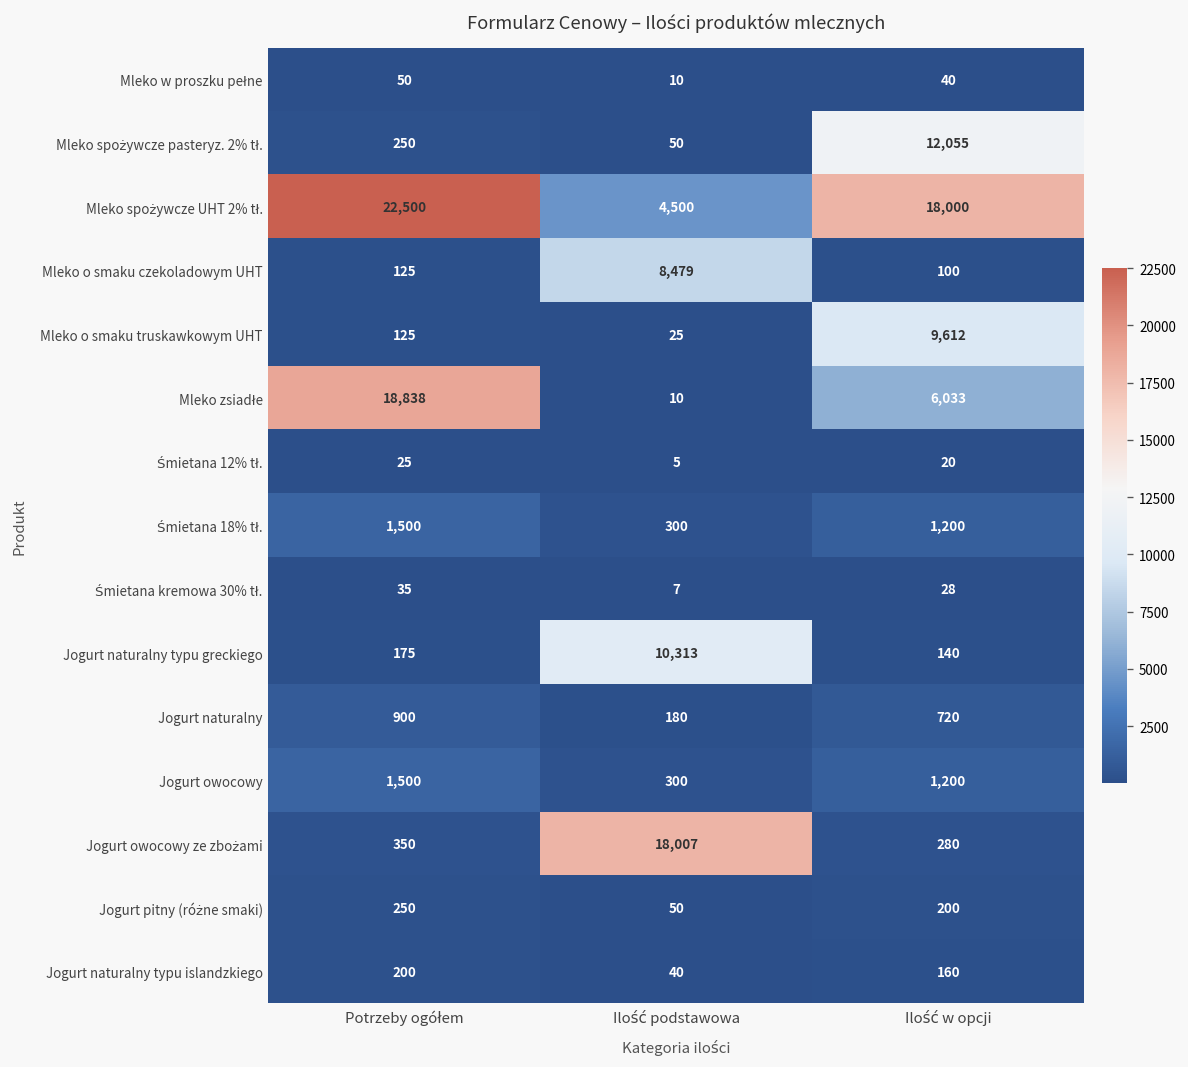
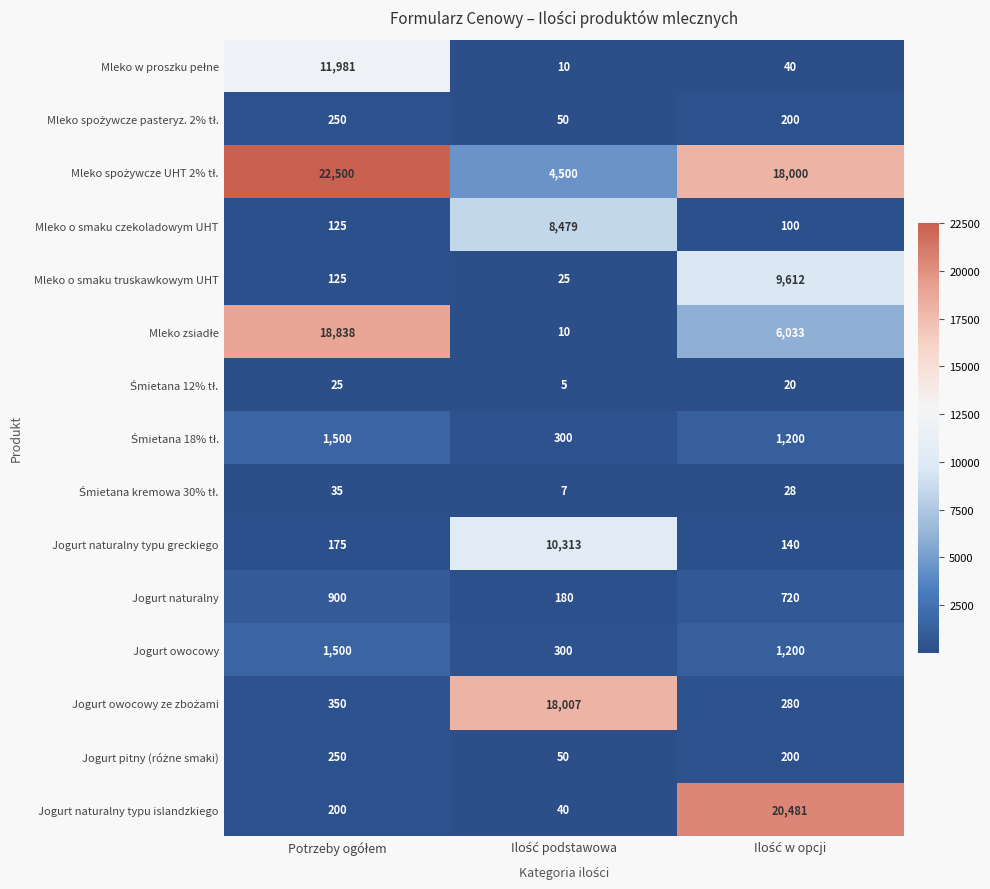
Mleko w proszku pełne, Potrzeby ogółem: 50 -> 11,981
Mleko spożywcze pasteryz. 2% tł., Ilość w opcji: 12,055 -> 200
Jogurt naturalny typu islandzkiego, Ilość w opcji: 160 -> 20,481
